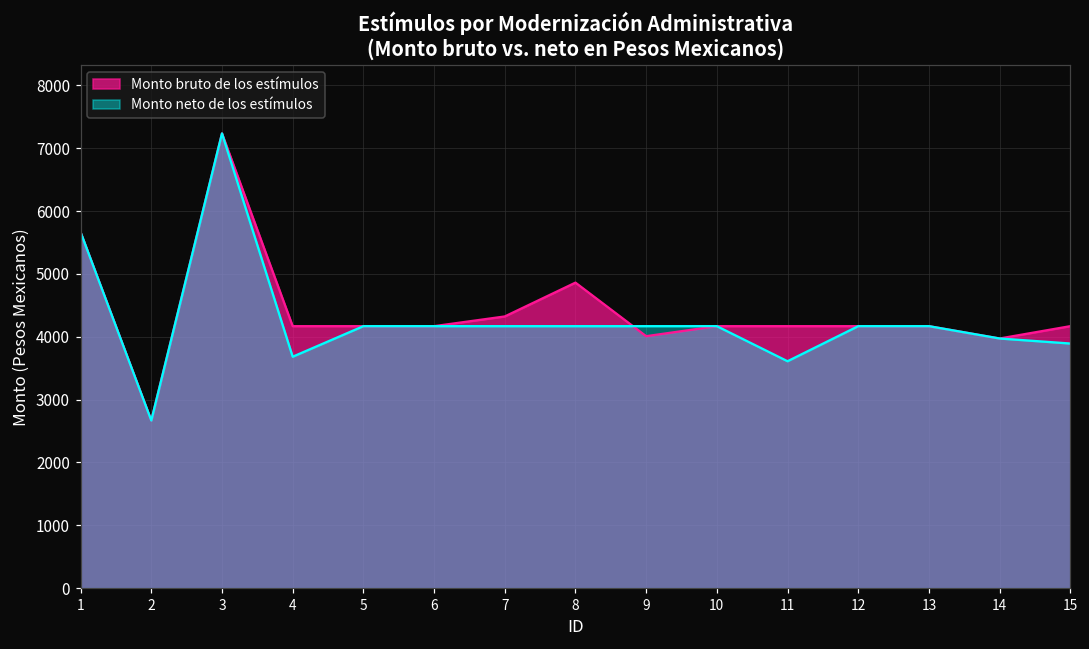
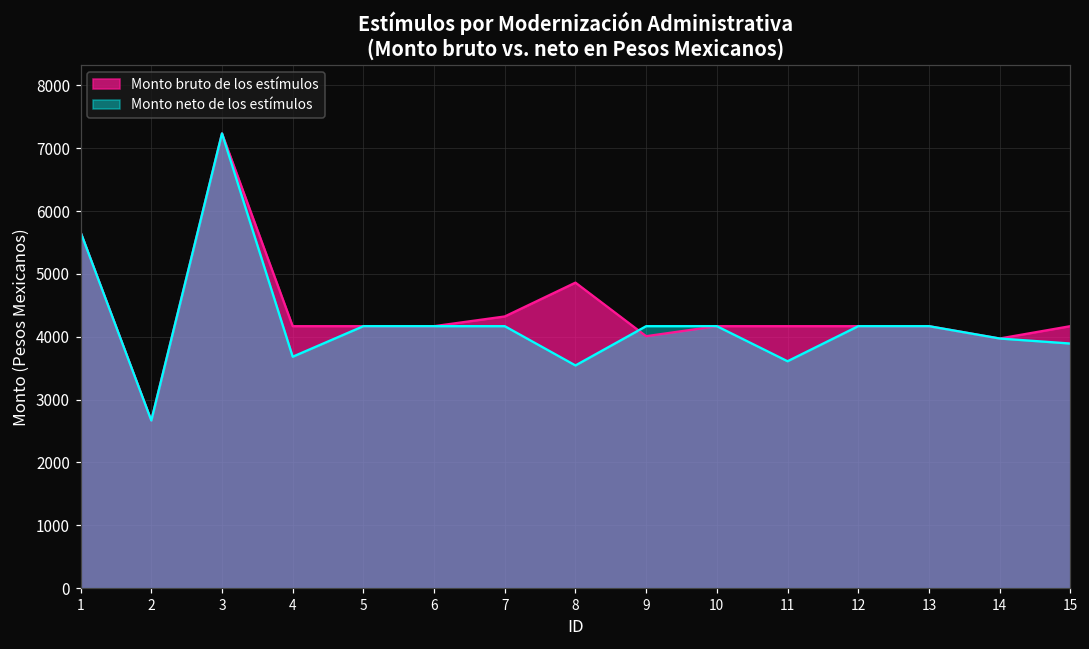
Monto neto de los estímulos, 8: 4200 -> 3500
